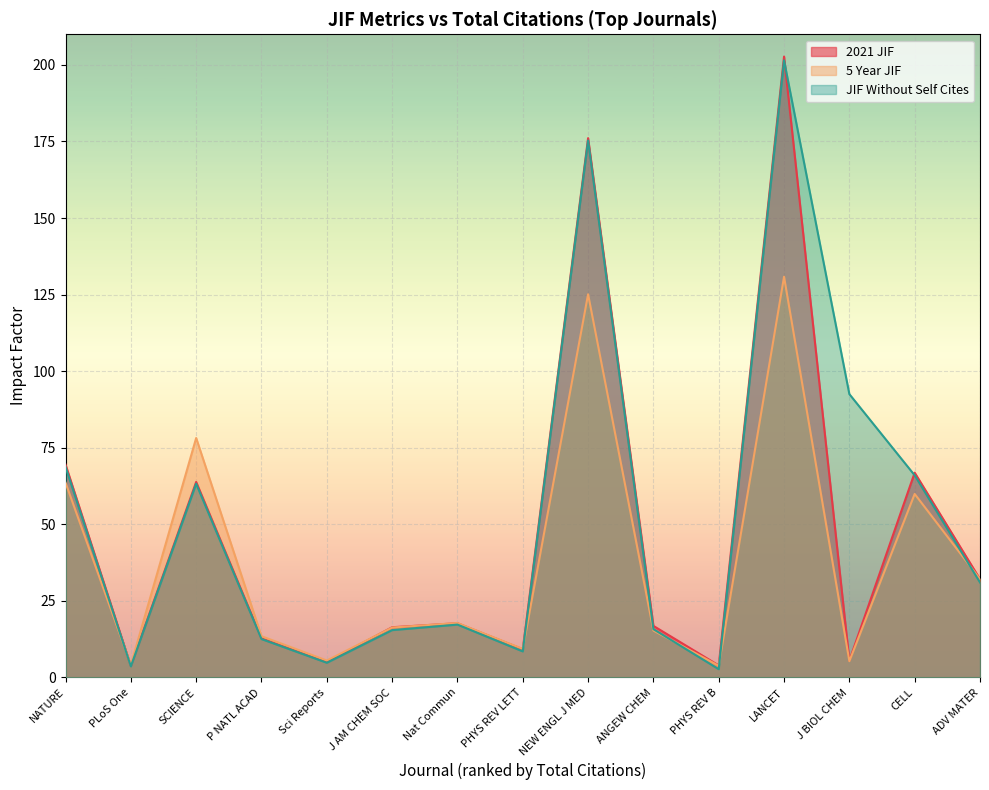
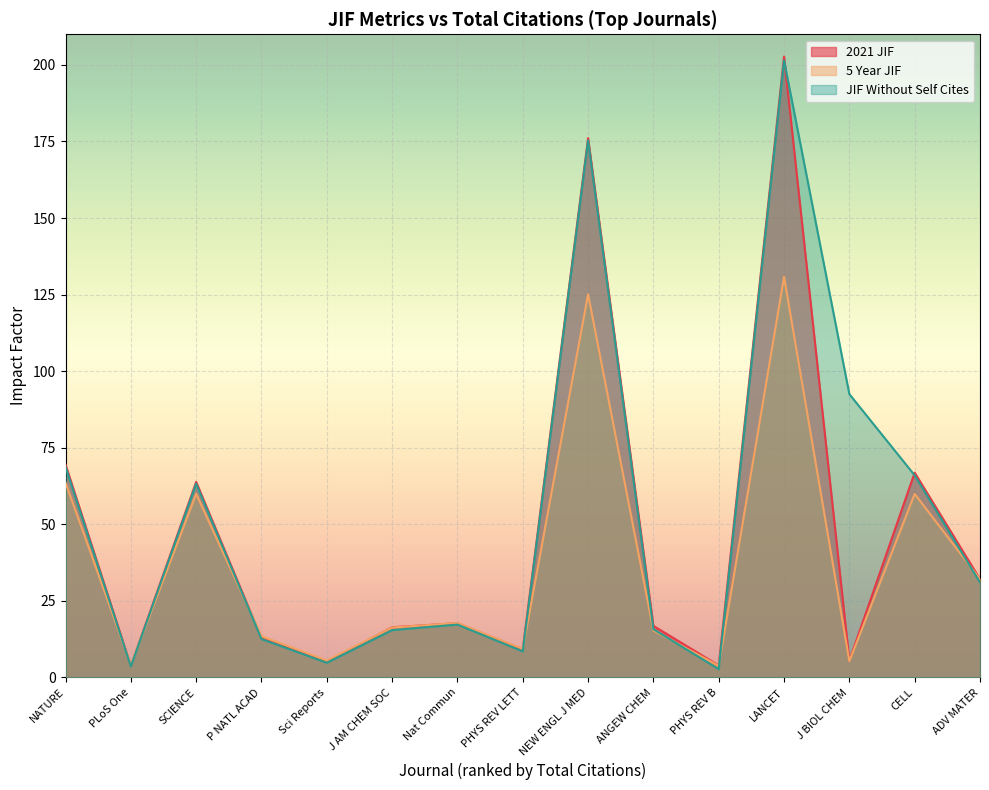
5 Year JIF, SCIENCE: 78 -> 60
